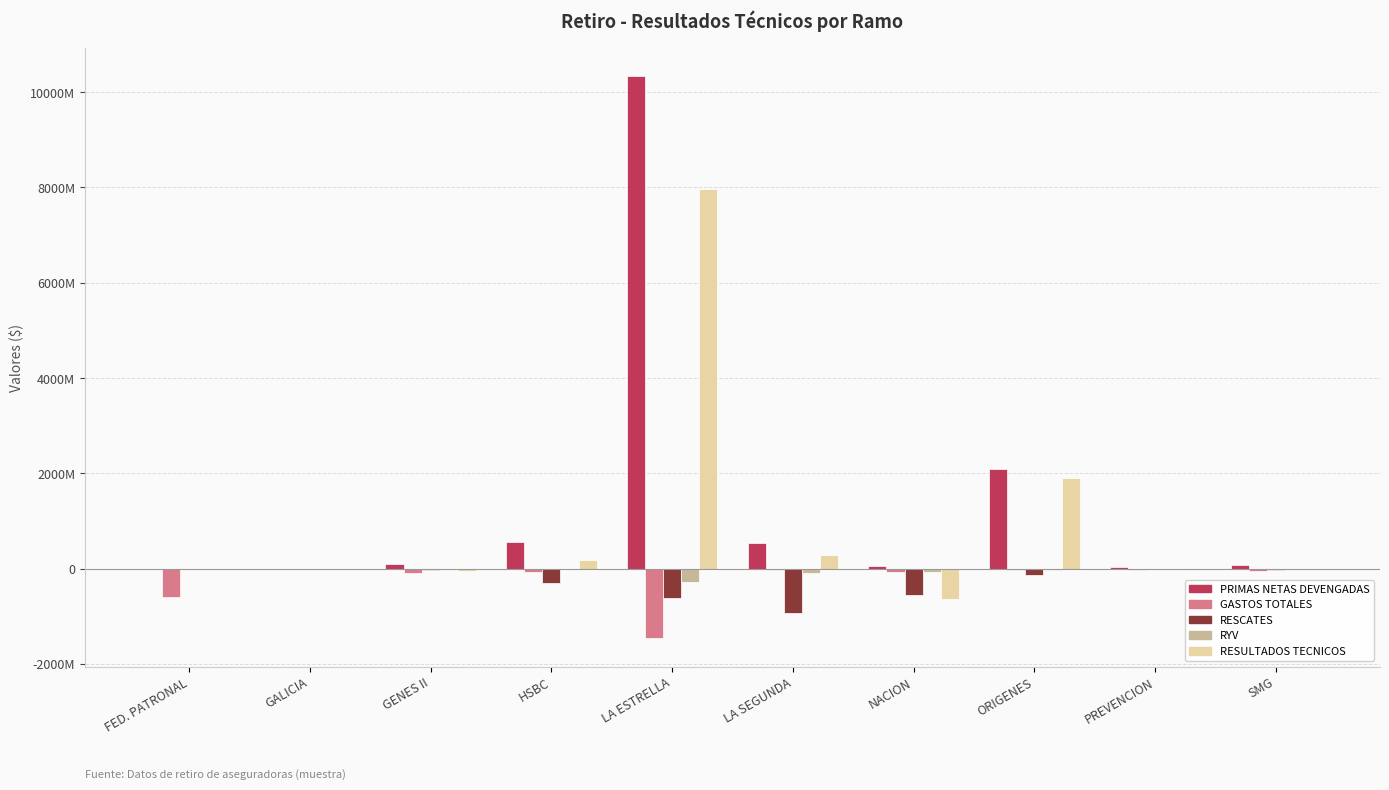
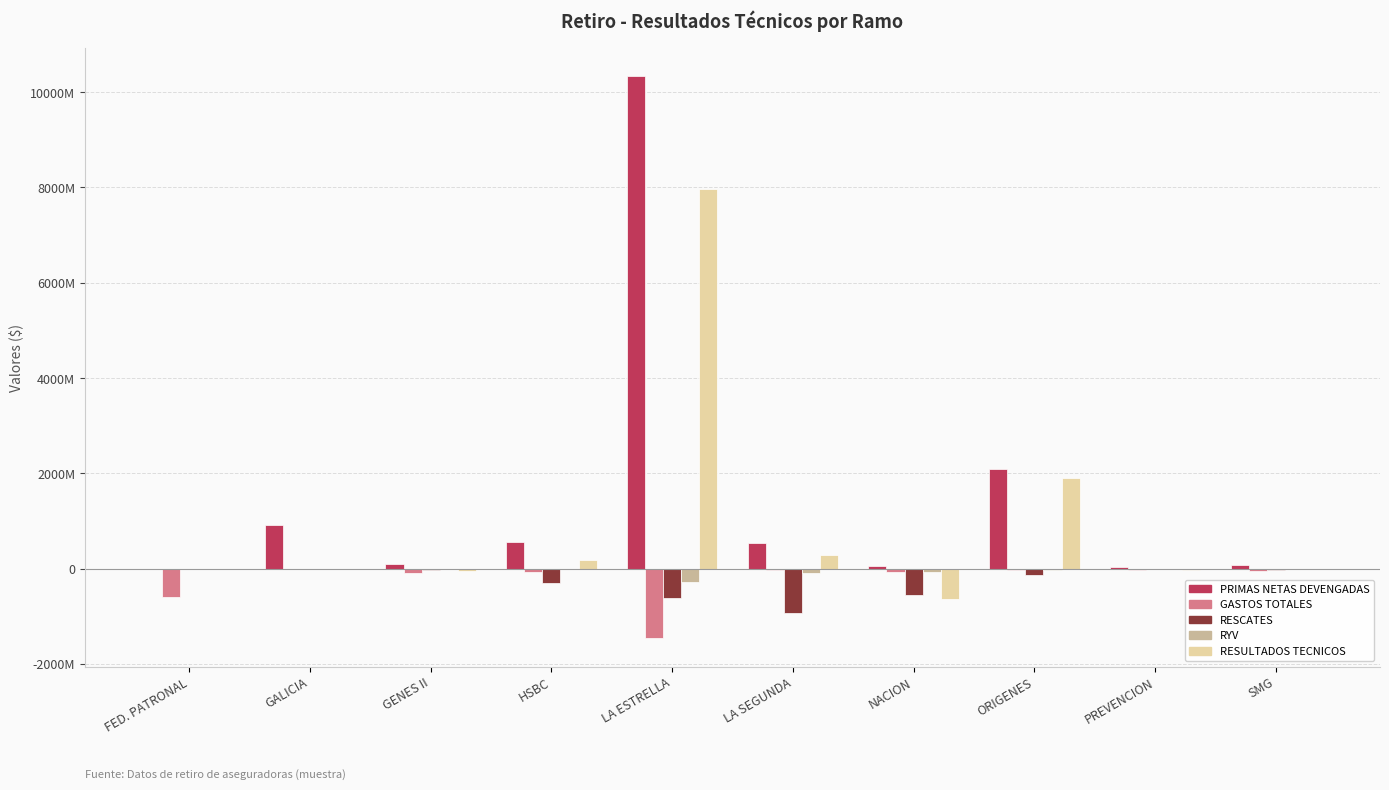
PRIMAS NETAS DEVENGADAS, GALICIA: 0 -> 900000000
